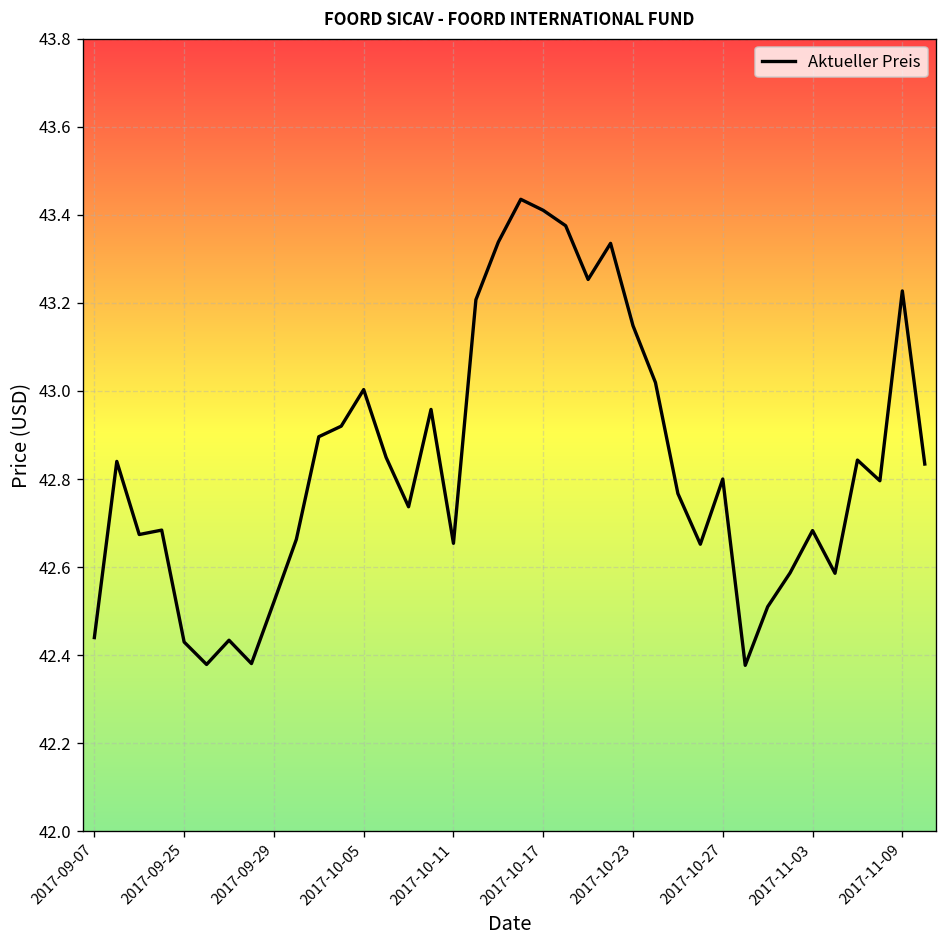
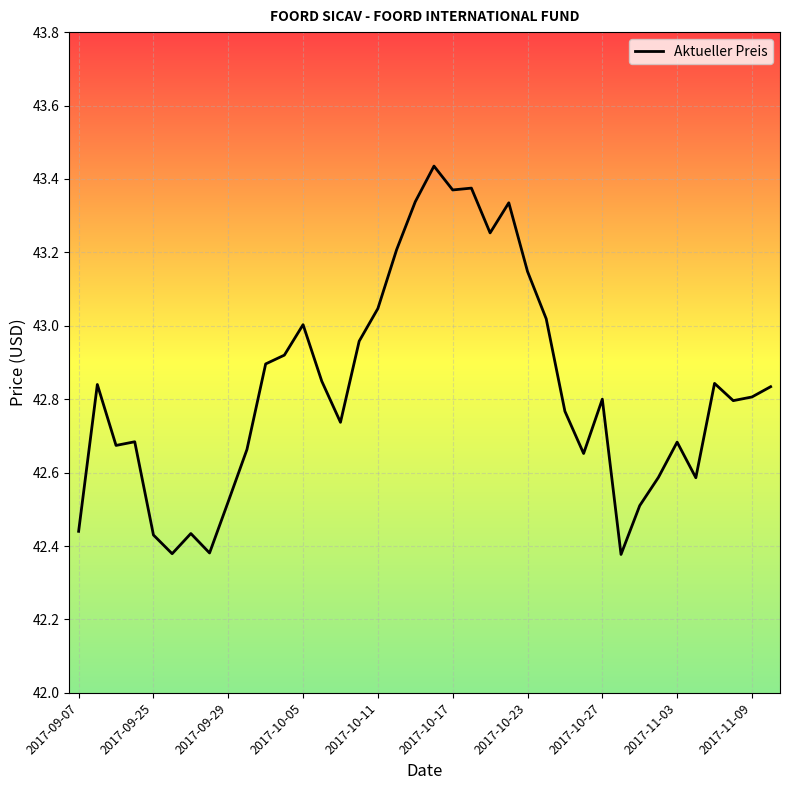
2017-10-11: 42.65 -> 43.05
2017-10-17: 43.41 -> 43.37
2017-11-09: 43.23 -> 42.81
